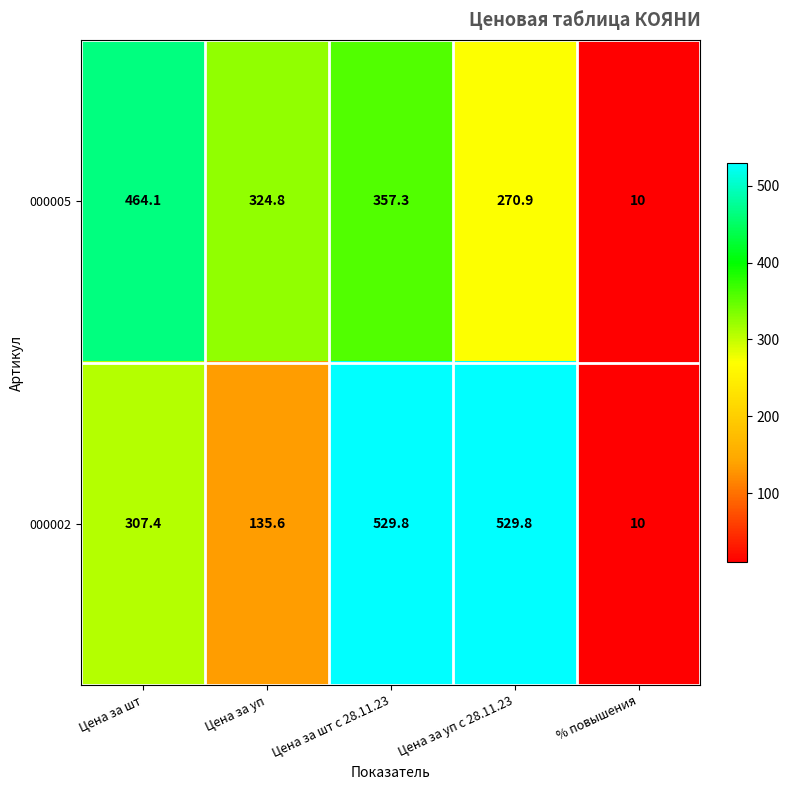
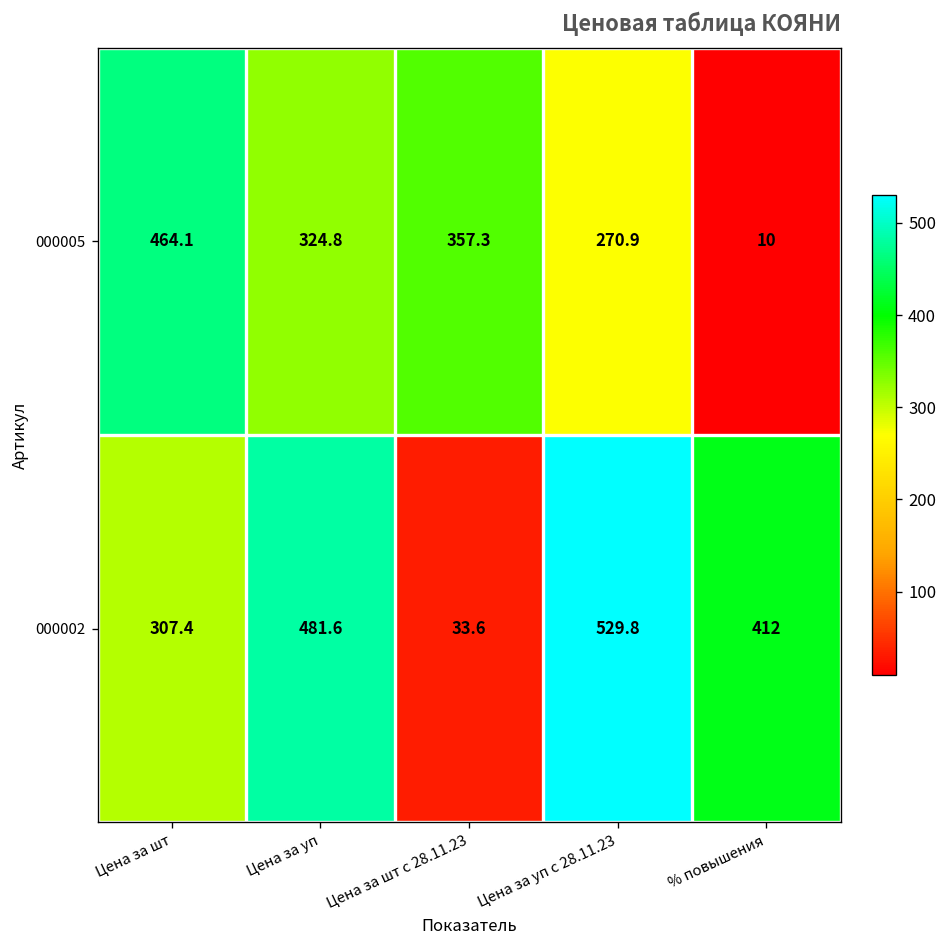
000002, Цена за уп: 135.6 -> 481.6
000002, Цена за шт с 28.11.23: 529.8 -> 33.6
000002, % повышения: 10 -> 412
